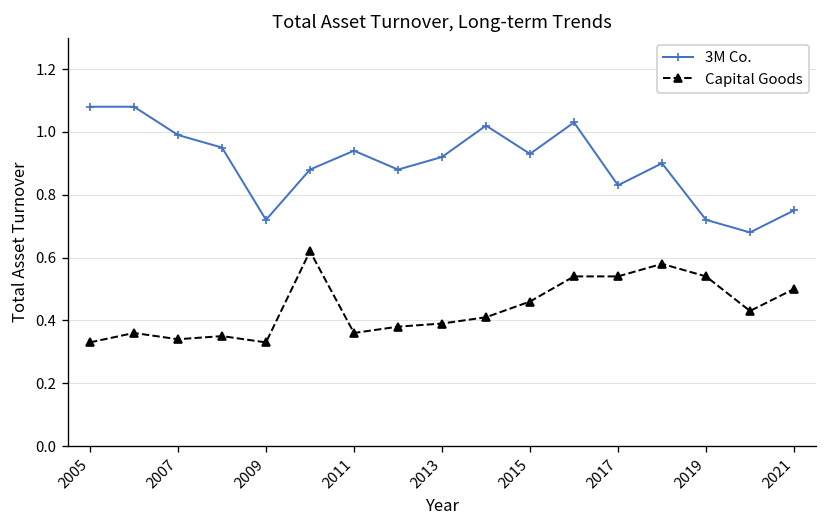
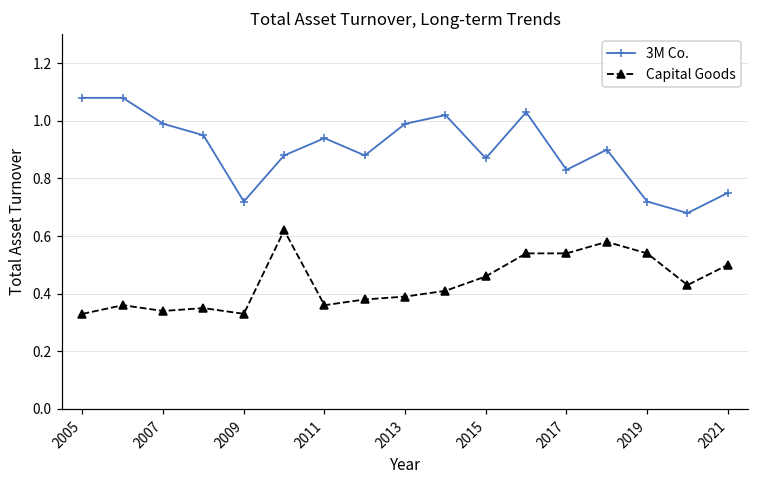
3M Co., 2013: 0.92 -> 0.99
3M Co., 2015: 0.93 -> 0.87
